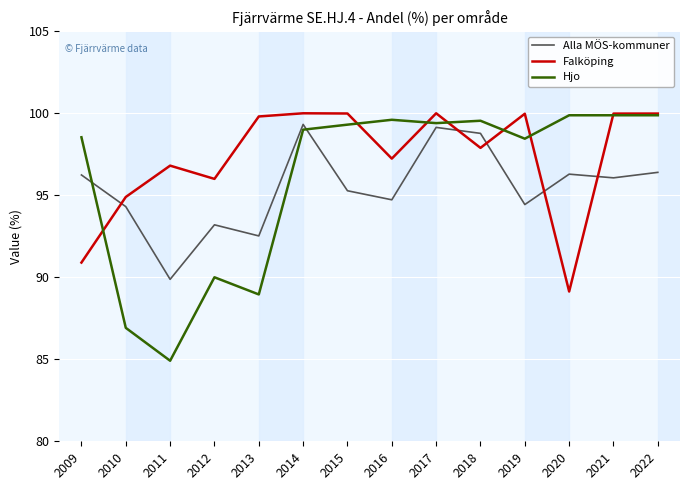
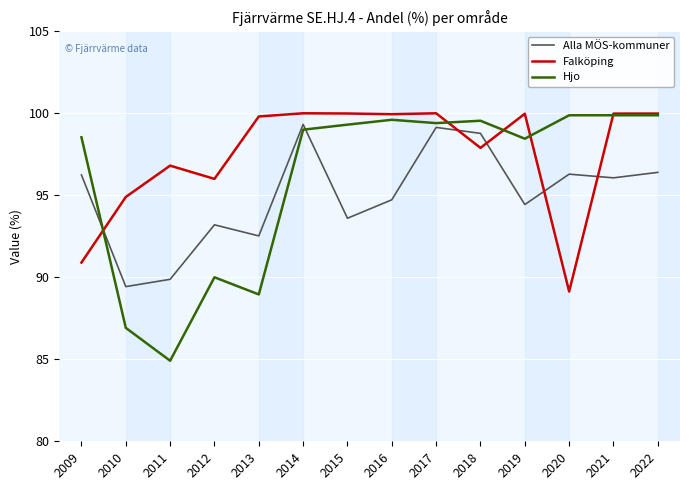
Alla MÖS-kommuner, 2010: 94.3 -> 89.4
Alla MÖS-kommuner, 2015: 95.3 -> 93.6
Falköping, 2016: 97.2 -> 99.9
